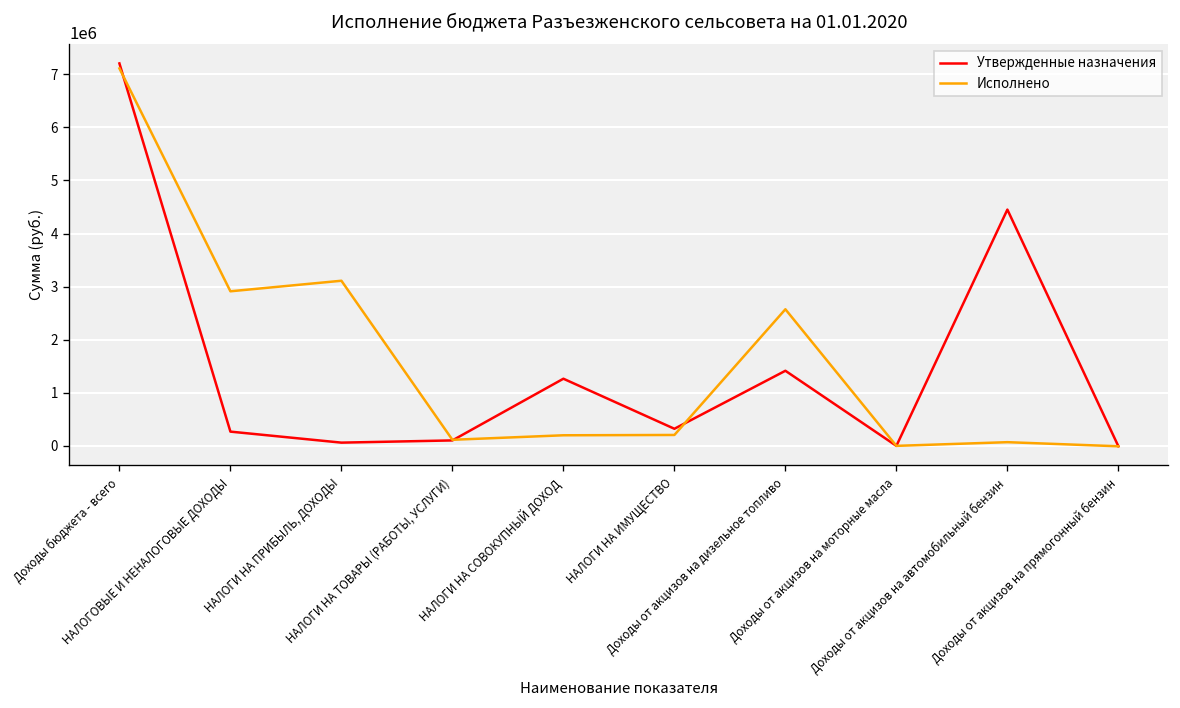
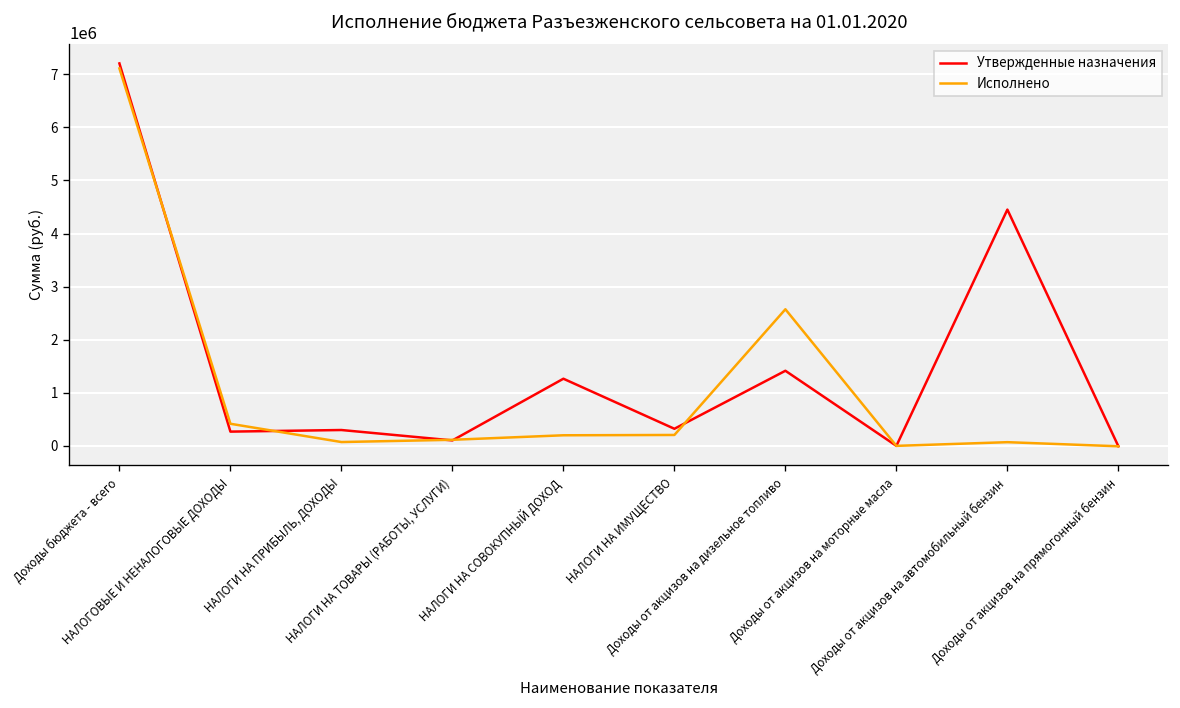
Исполнено, НАЛОГОВЫЕ И НЕНАЛОГОВЫЕ ДОХОДЫ: 2900000 -> 400000
Утвержденные назначения, НАЛОГИ НА ПРИБЫЛЬ, ДОХОДЫ: 100000 -> 300000
Исполнено, НАЛОГИ НА ПРИБЫЛЬ, ДОХОДЫ: 3100000 -> 100000
